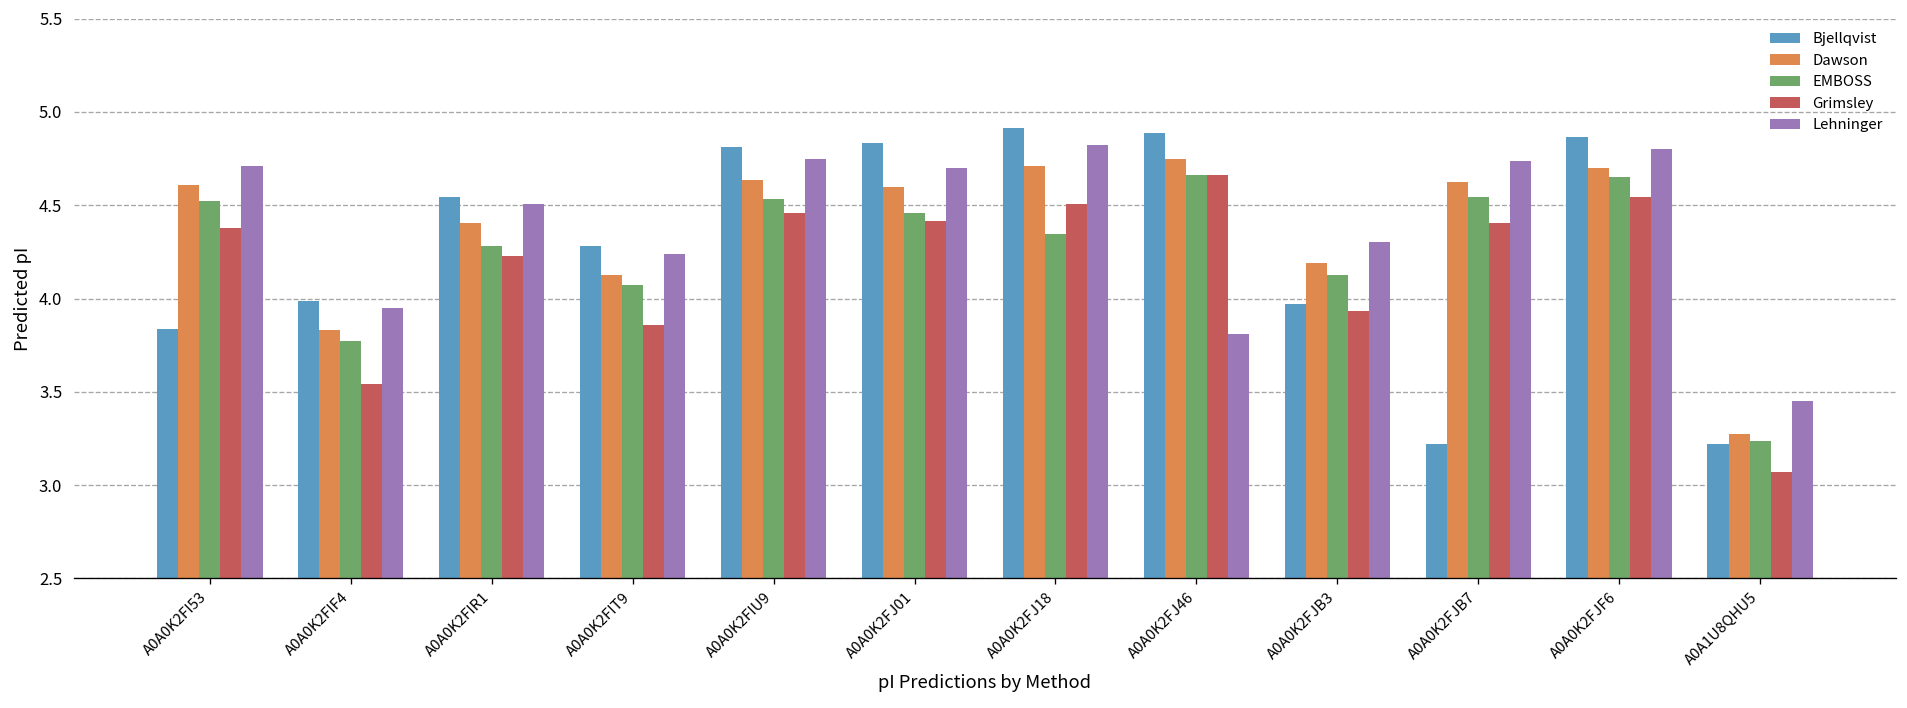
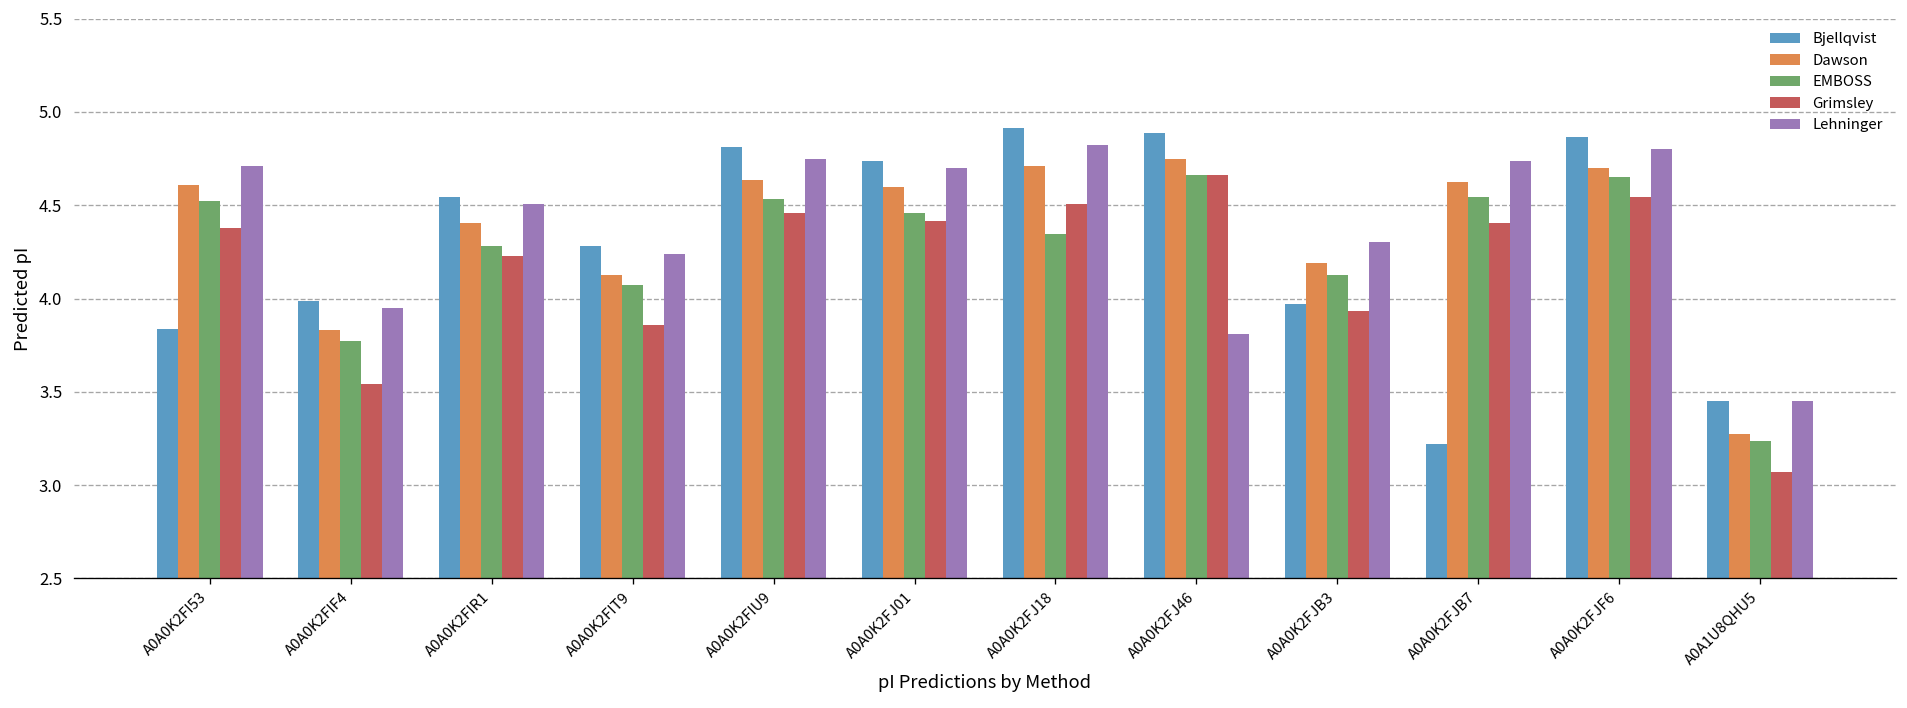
Bjellqvist, A0A0K2FJ01: 4.83 -> 4.74
Bjellqvist, A0A1U8QHU5: 3.22 -> 3.45
